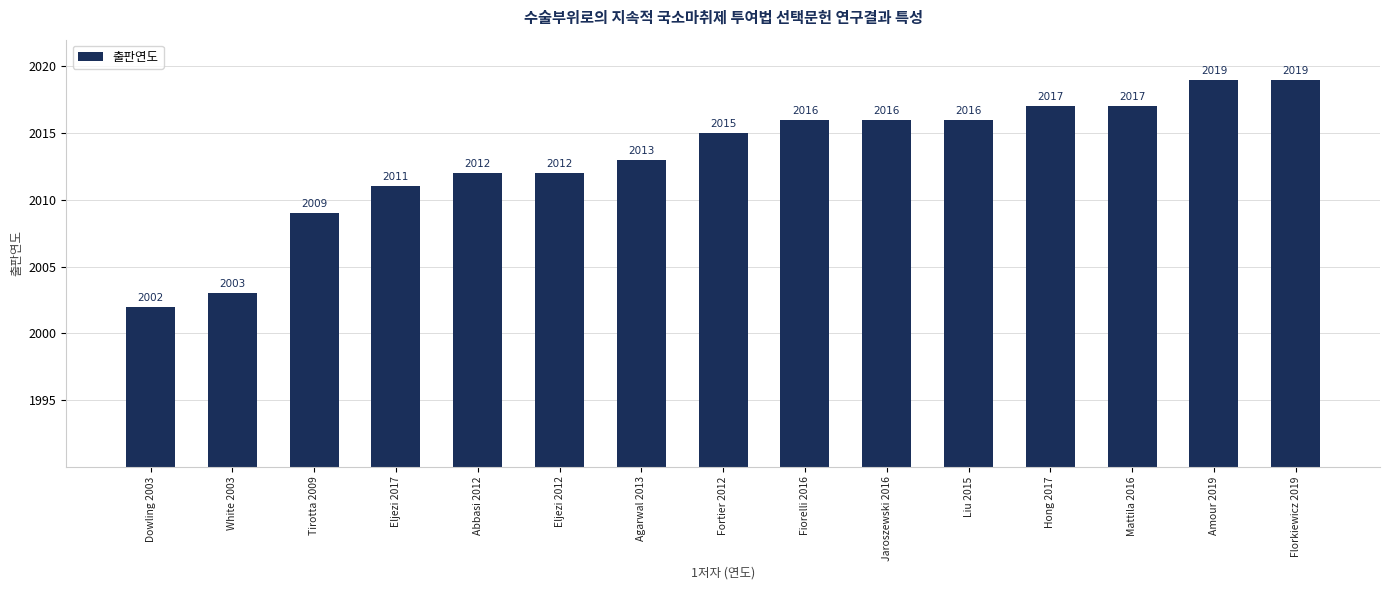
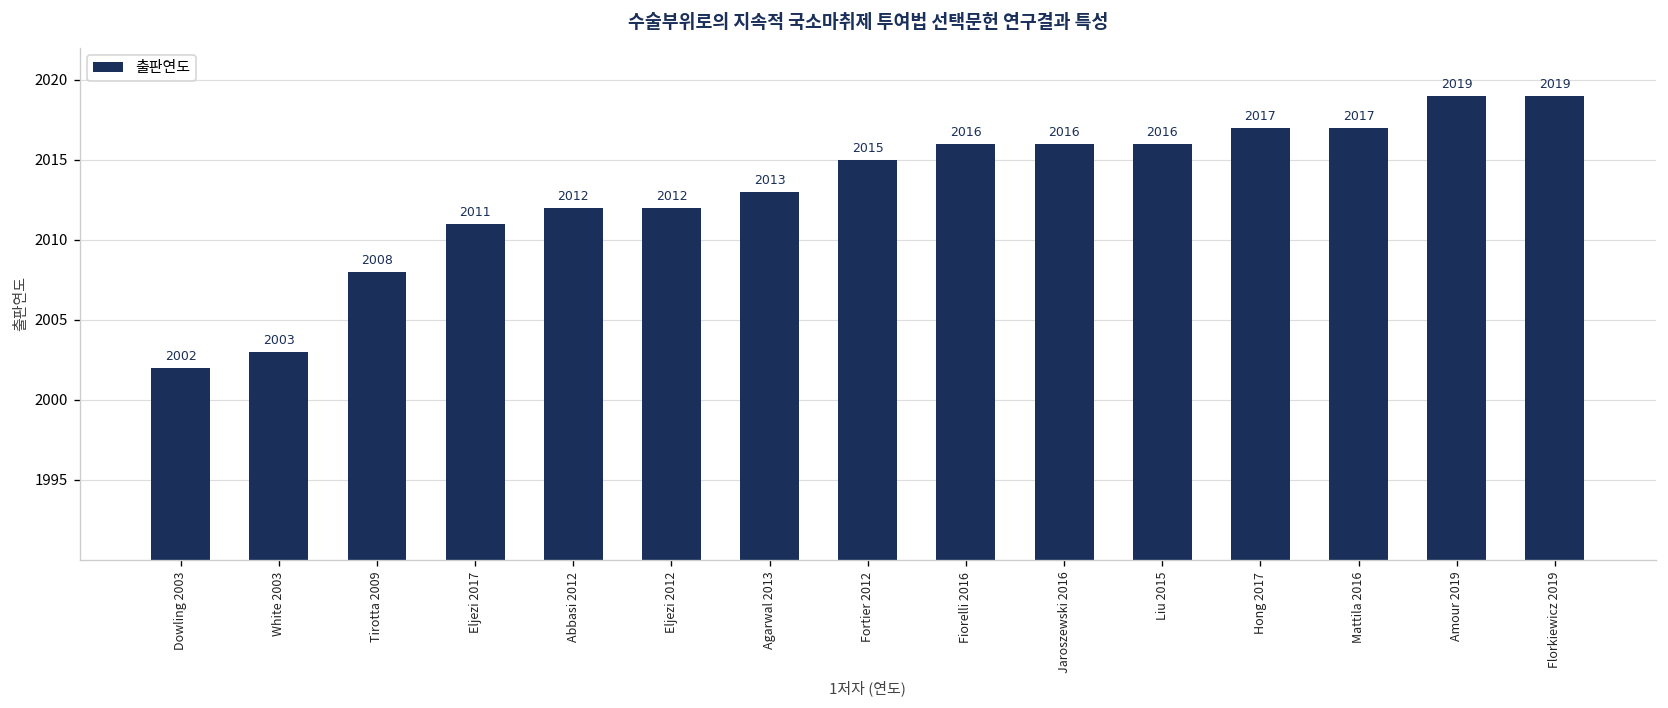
Tirotta 2009: 2009 -> 2008
